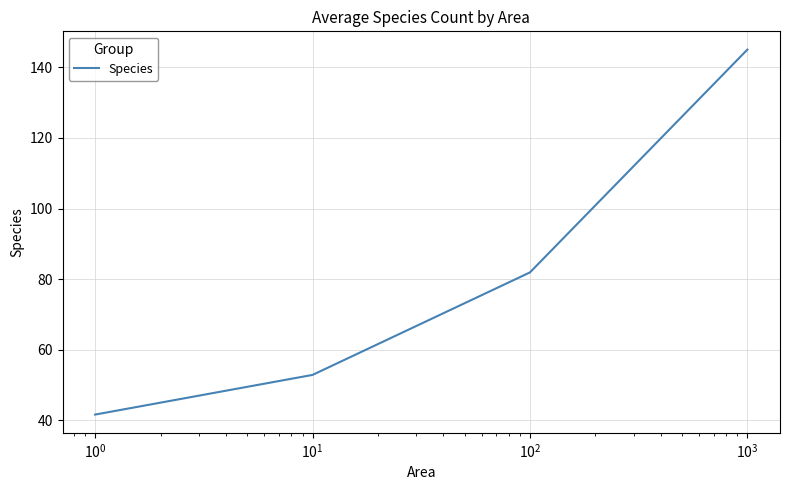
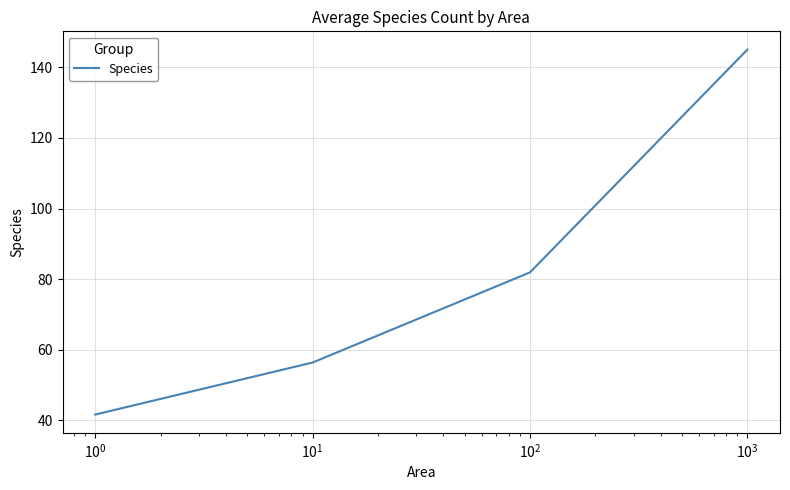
10^1: 53 -> 56
